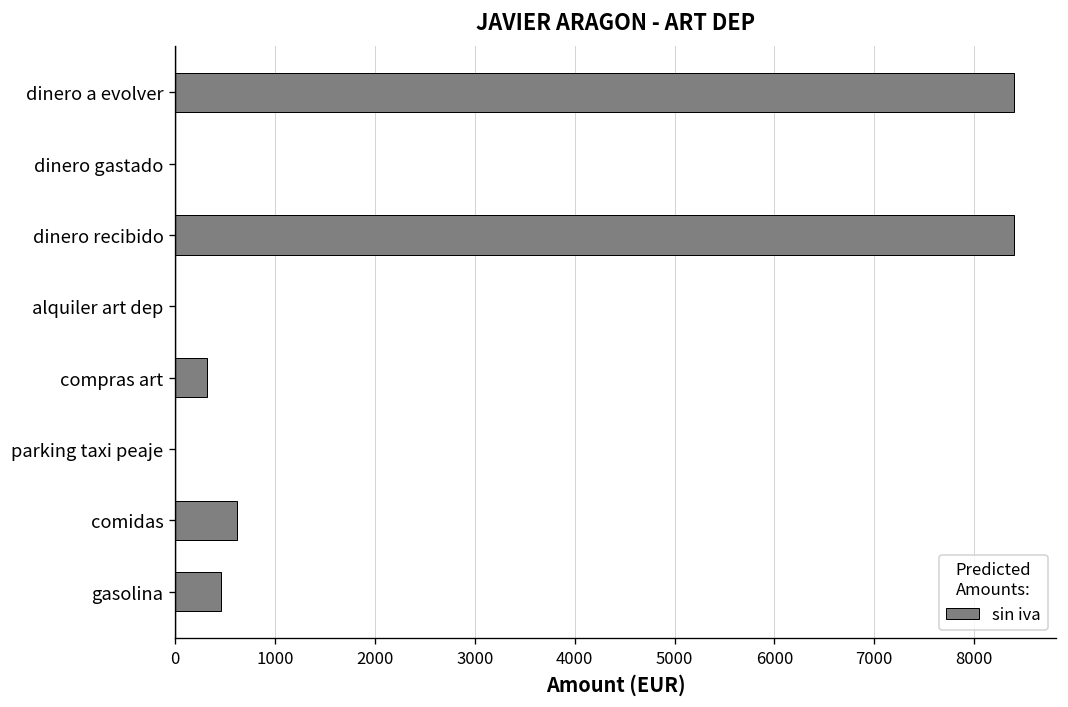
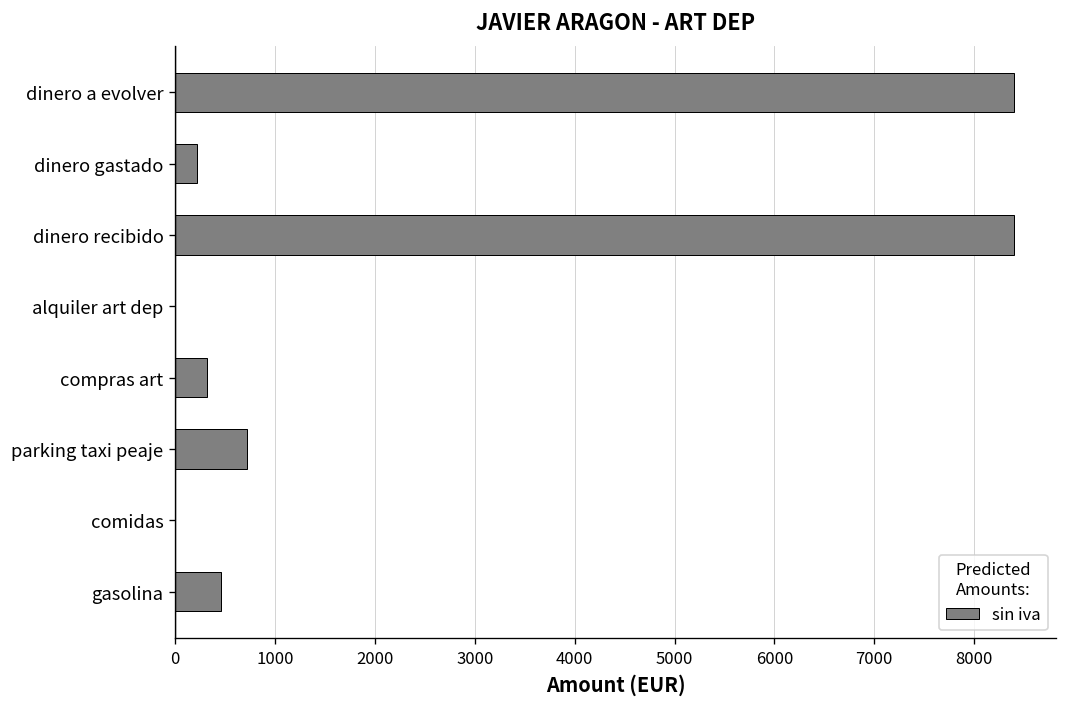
dinero gastado: 0 -> 200
parking taxi peaje: 0 -> 700
comidas: 600 -> 0
